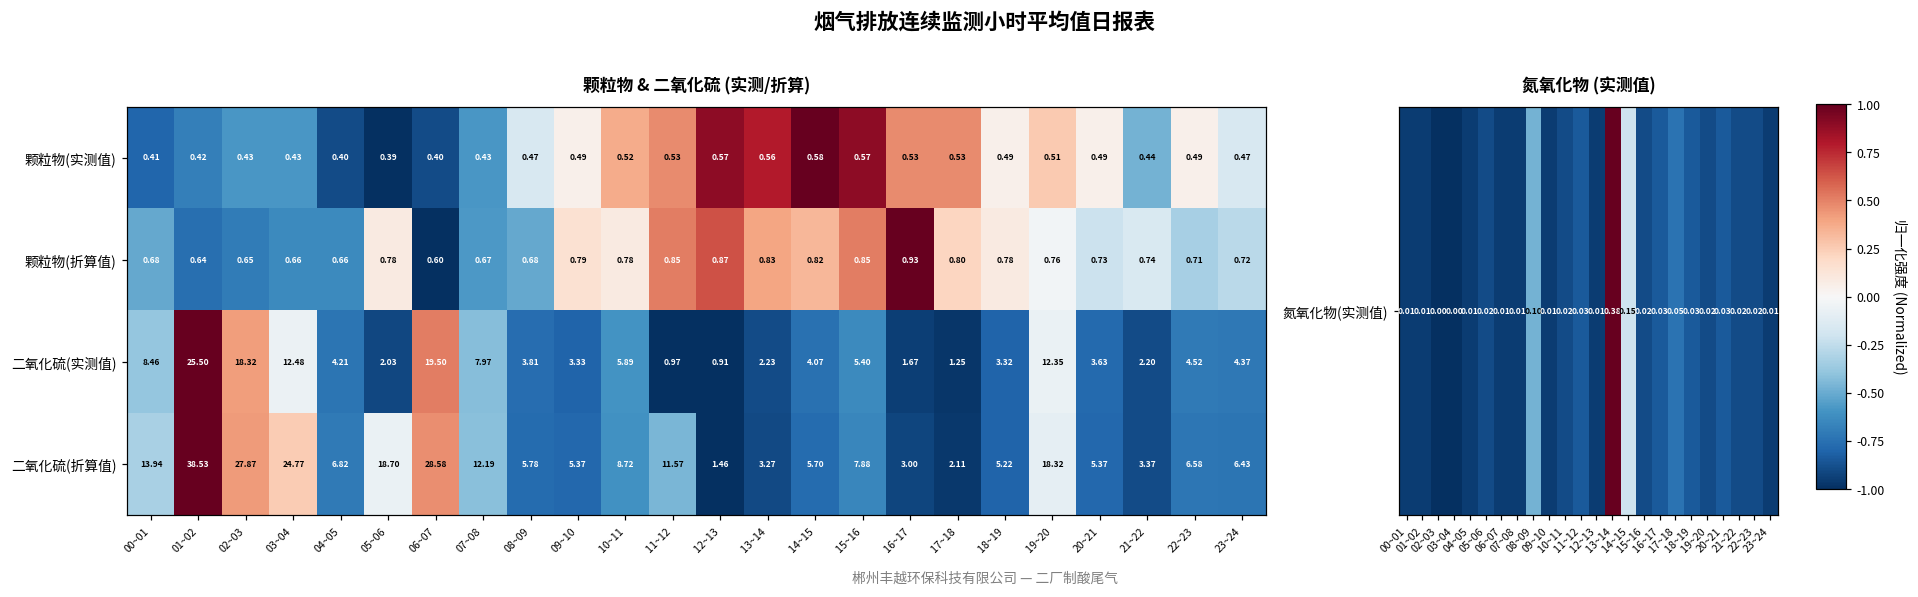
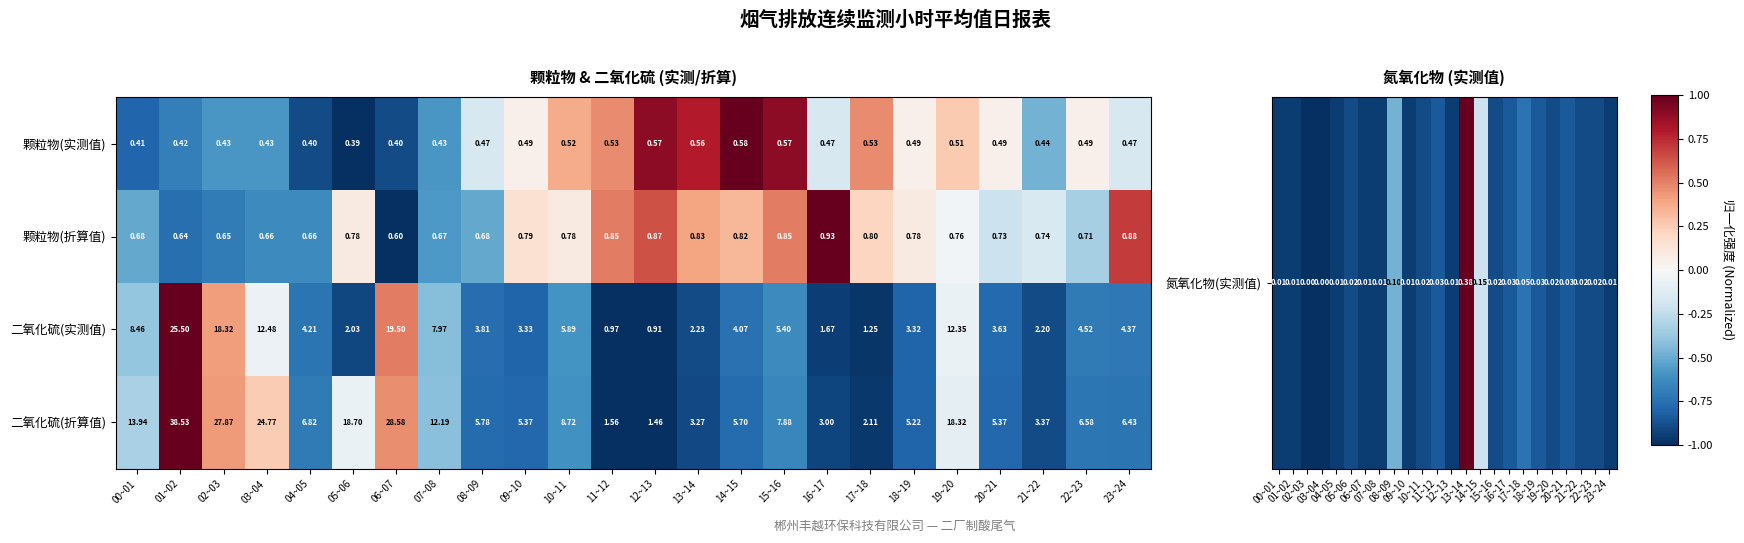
颗粒物(实测值), 16~17: 0.53 -> 0.47
颗粒物(折算值), 23~24: 0.72 -> 0.88
二氧化硫(折算值), 11~12: 11.57 -> 1.56
